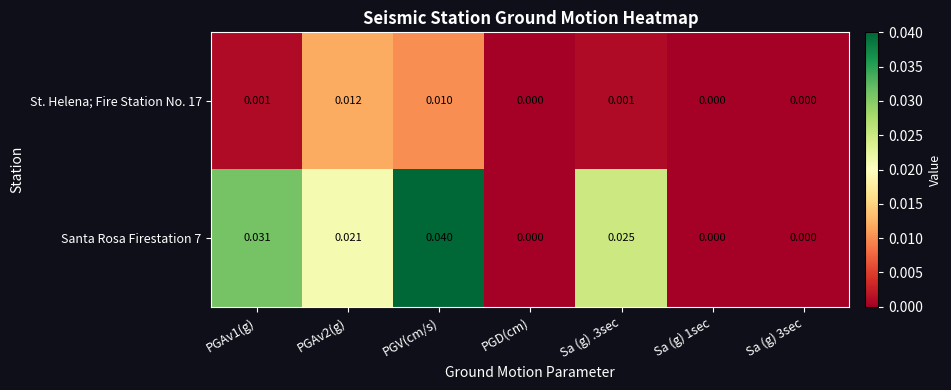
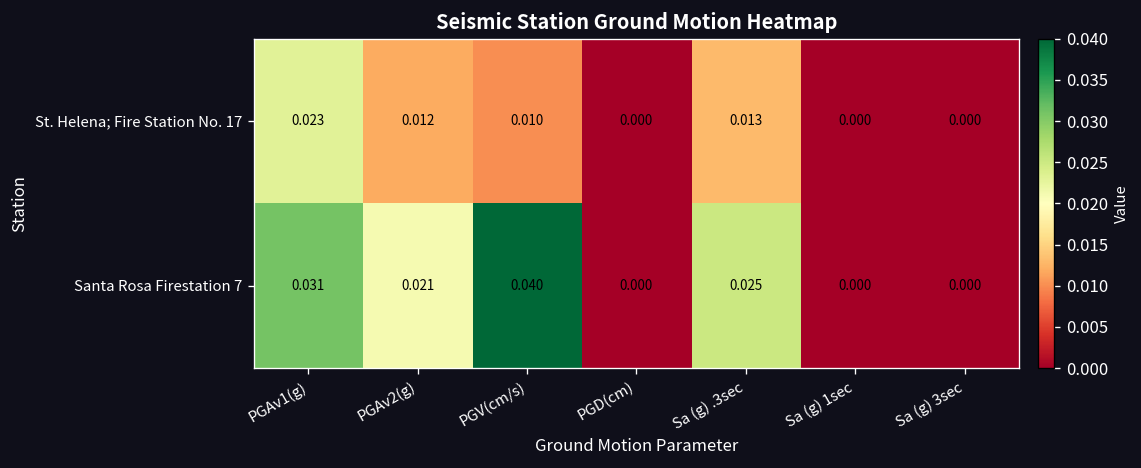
St. Helena; Fire Station No. 17, PGAv1(g): 0.001 -> 0.023
St. Helena; Fire Station No. 17, Sa (g) .3sec: 0.001 -> 0.013
